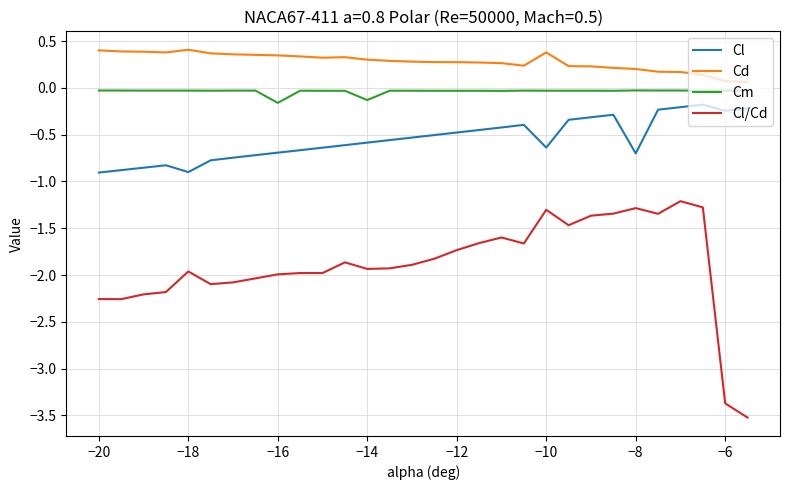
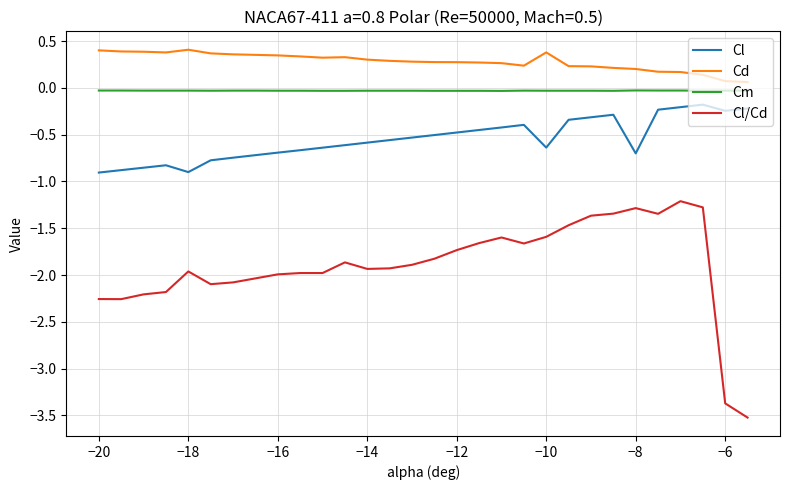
Cm, −16: -0.2 -> 0.0
Cm, −14: -0.1 -> 0.0
Cl/Cd, −10: -1.3 -> -1.6
